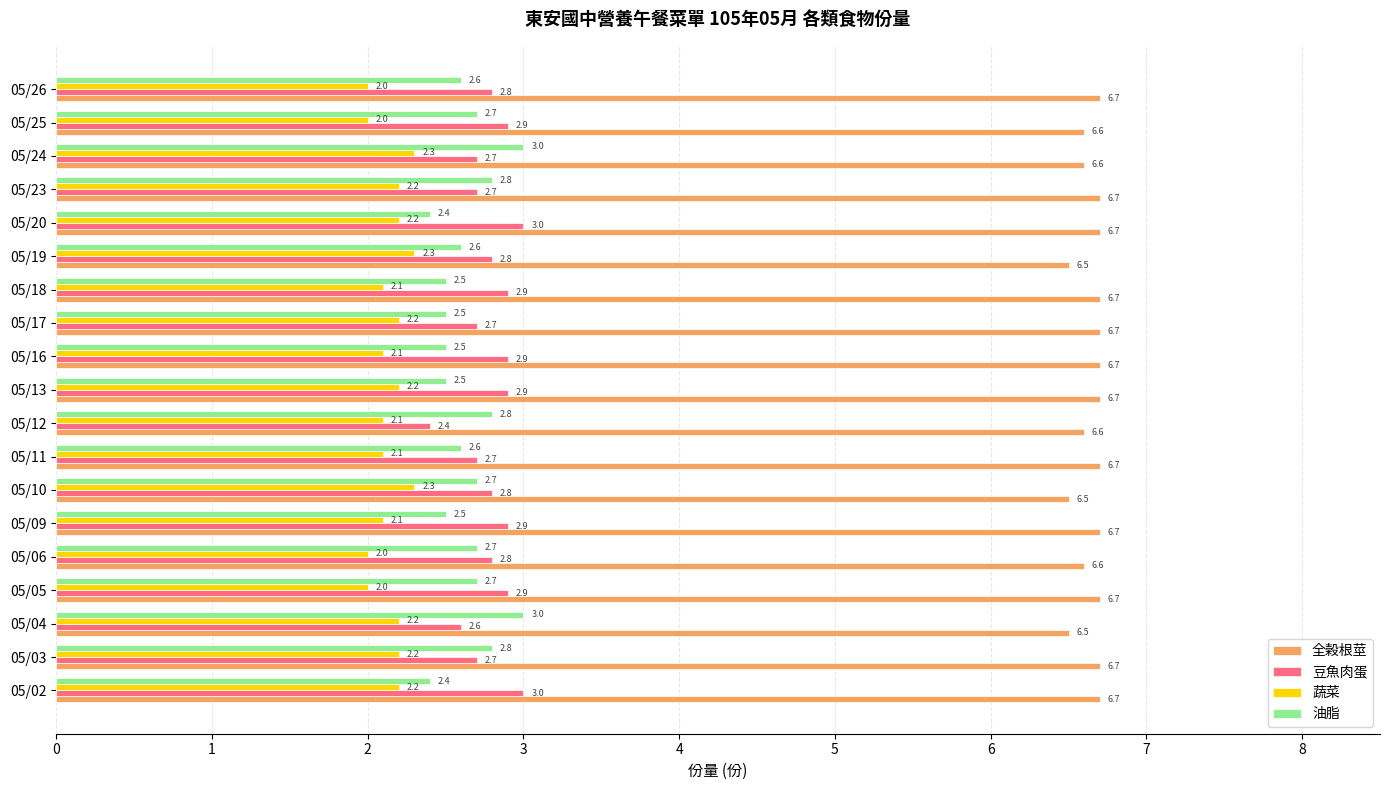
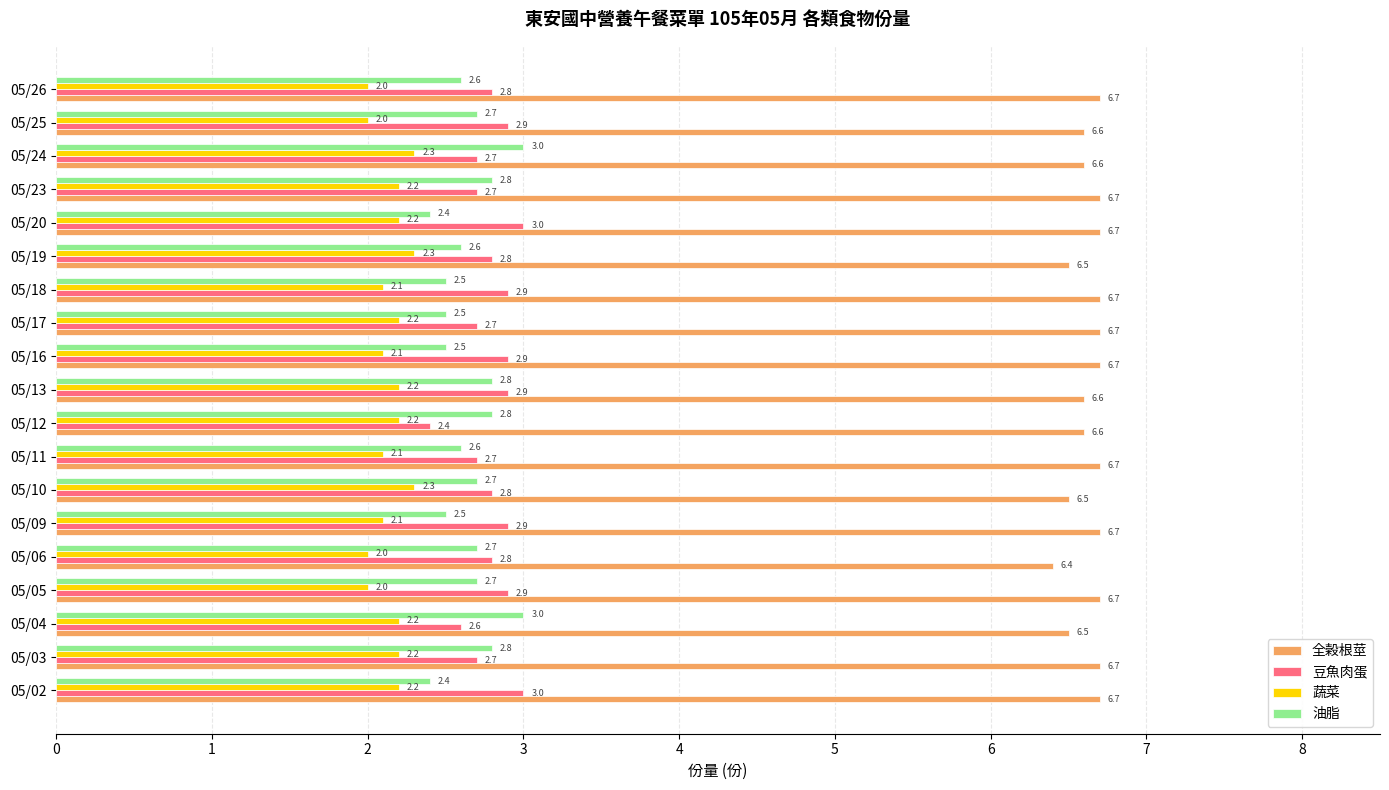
油脂, 05/13: 2.5 -> 2.8
全榖根莖, 05/13: 6.7 -> 6.6
蔬菜, 05/12: 2.1 -> 2.2
全榖根莖, 05/06: 6.6 -> 6.4
